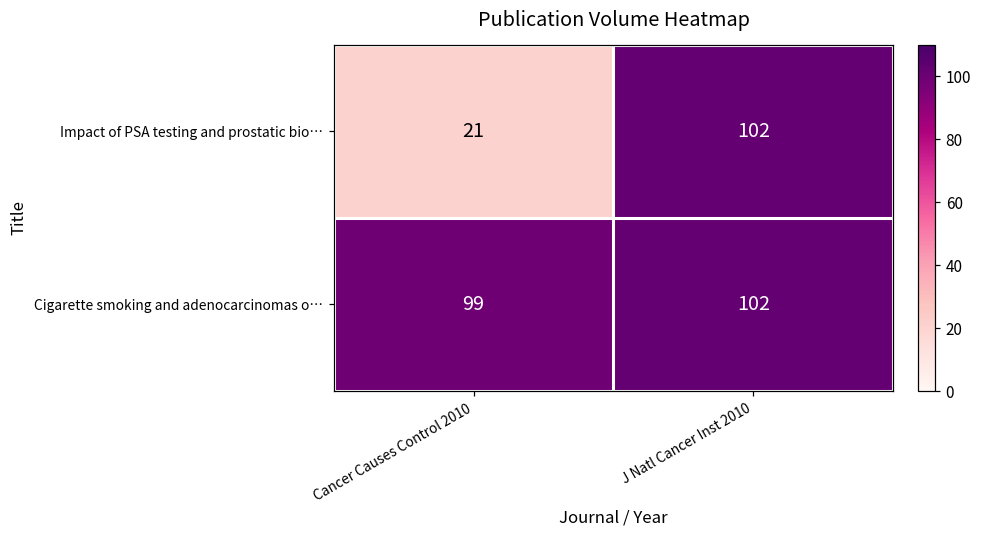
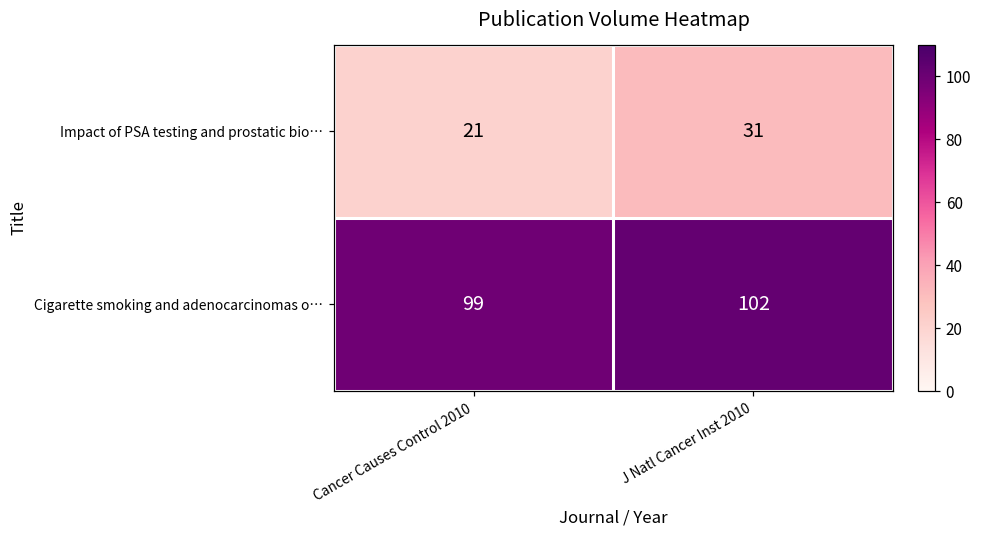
Impact of PSA testing and prostatic bio…, J Natl Cancer Inst 2010: 102 -> 31
